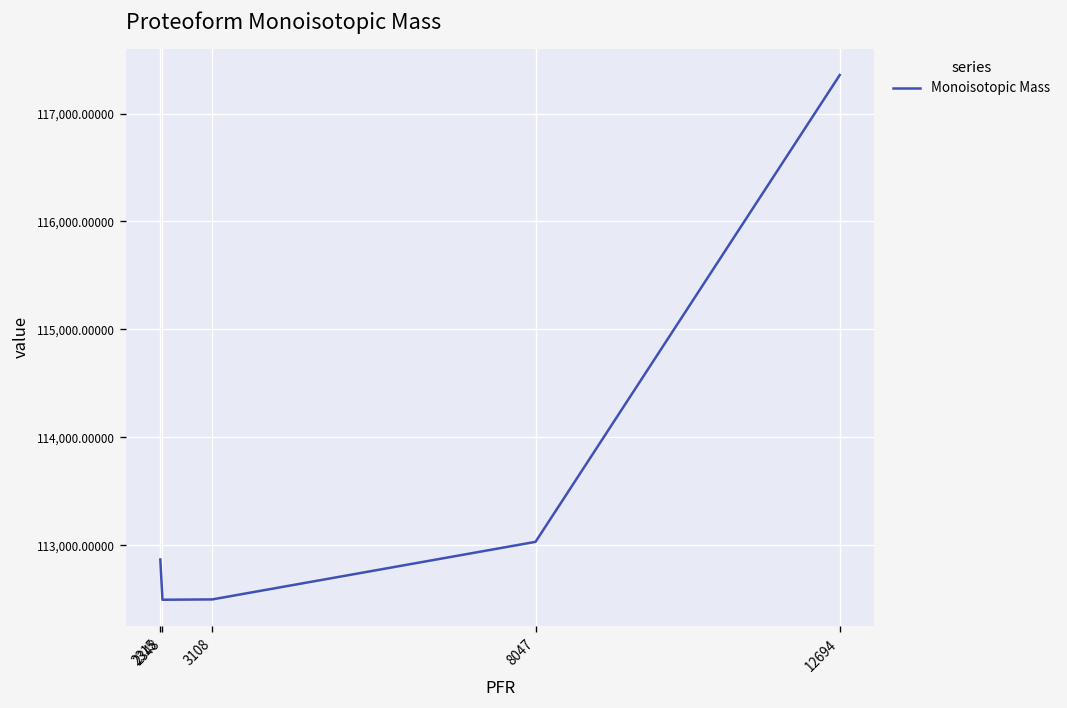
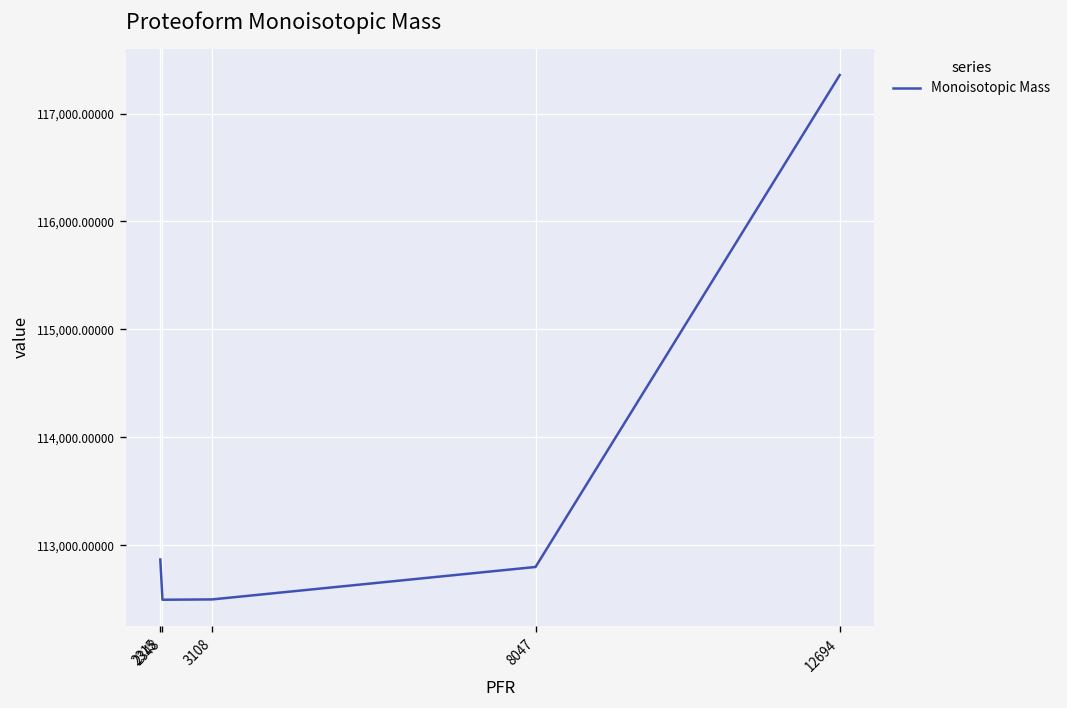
8047: 113,000 -> 112,800
